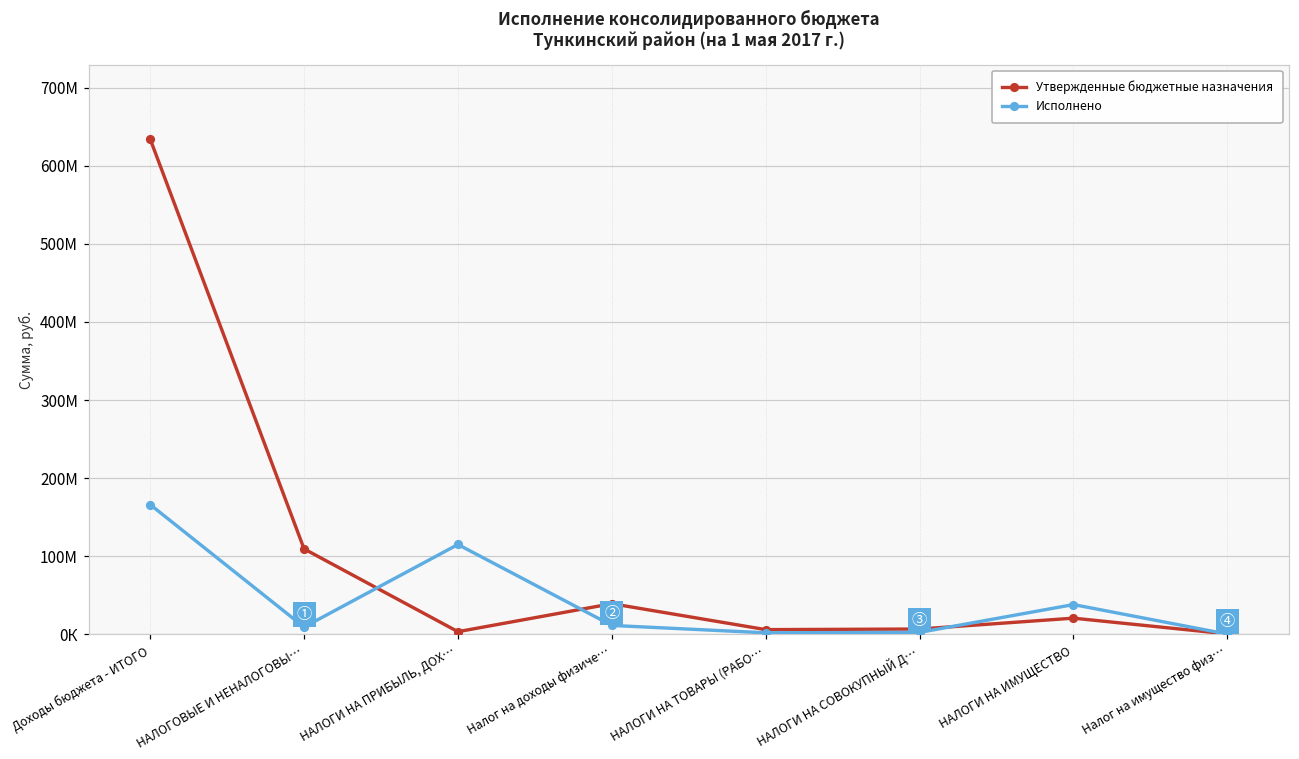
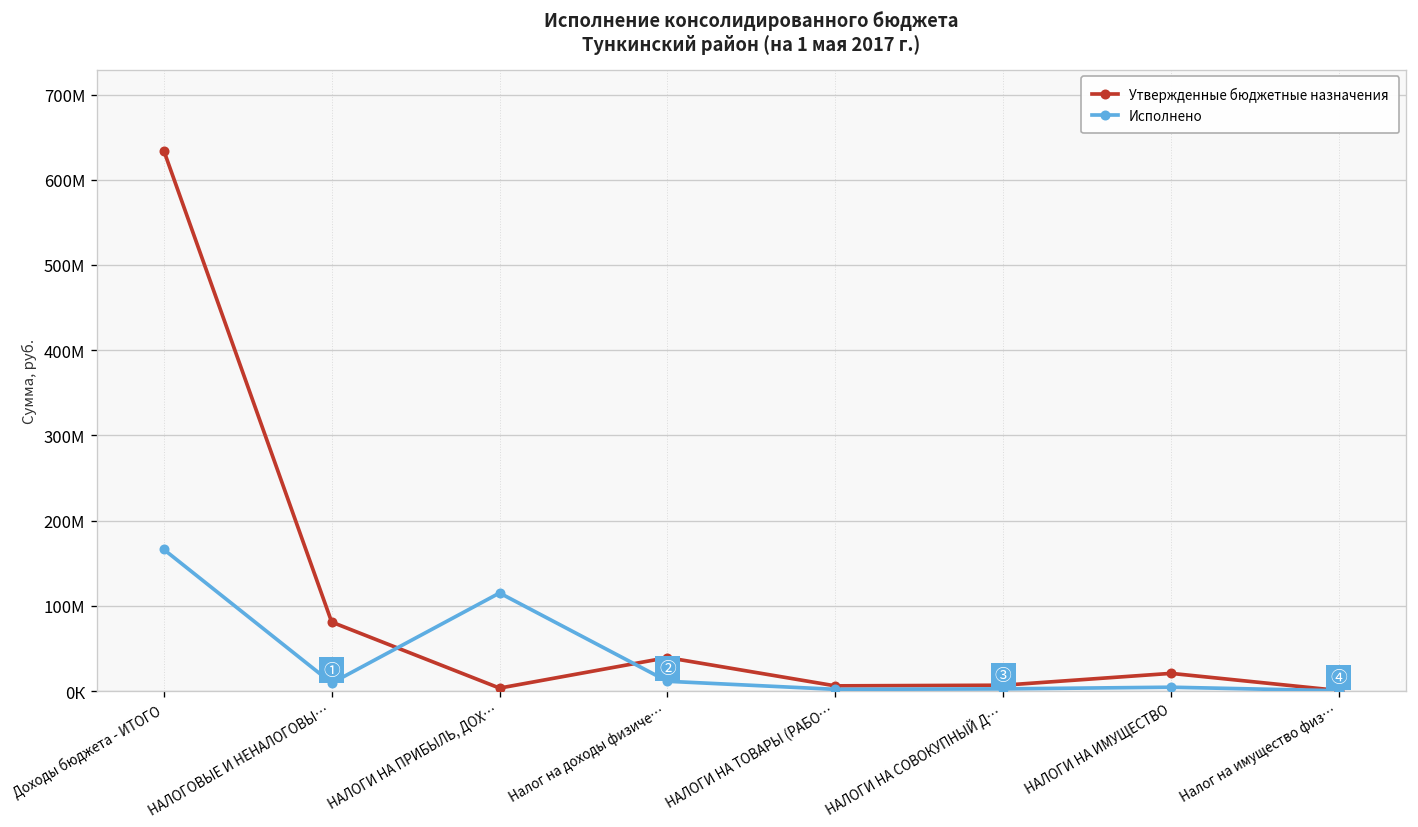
Утвержденные бюджетные назначения, НАЛОГОВЫЕ И НЕНАЛОГОВЫ…: 110М -> 80М
Исполнено, НАЛОГИ НА ИМУЩЕСТВО: 40М -> 0М
